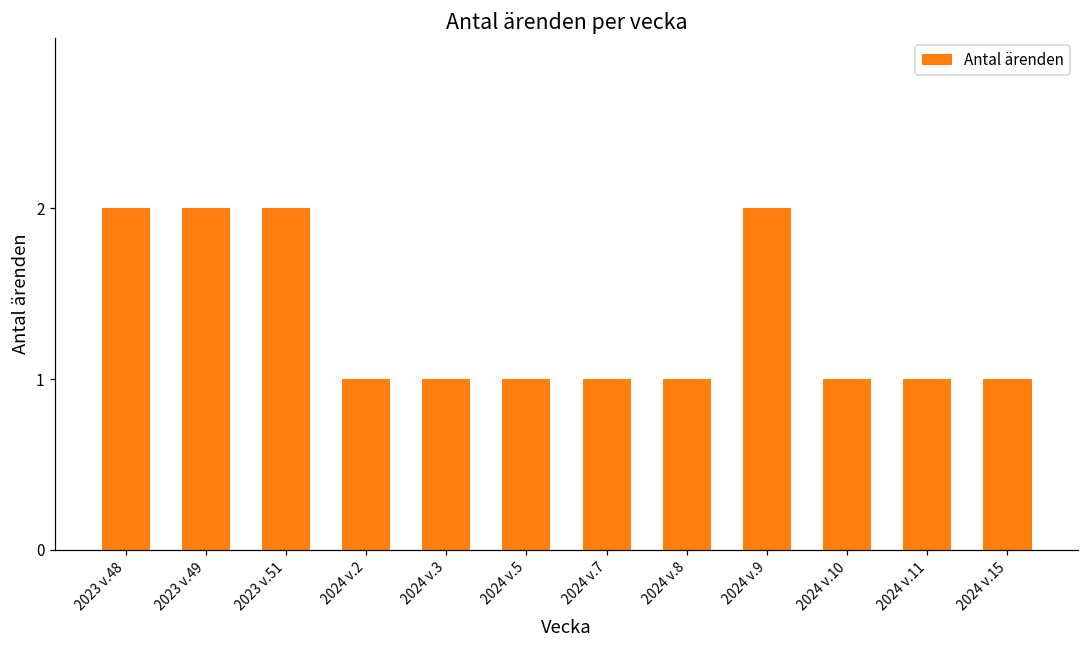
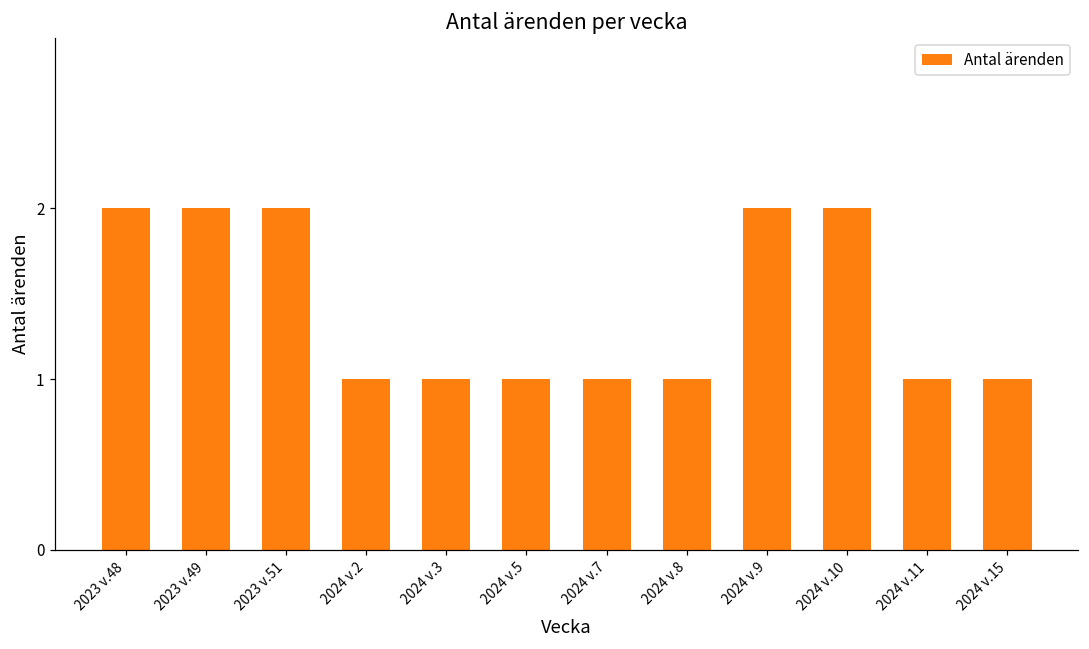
2024 v.10: 1 -> 2
